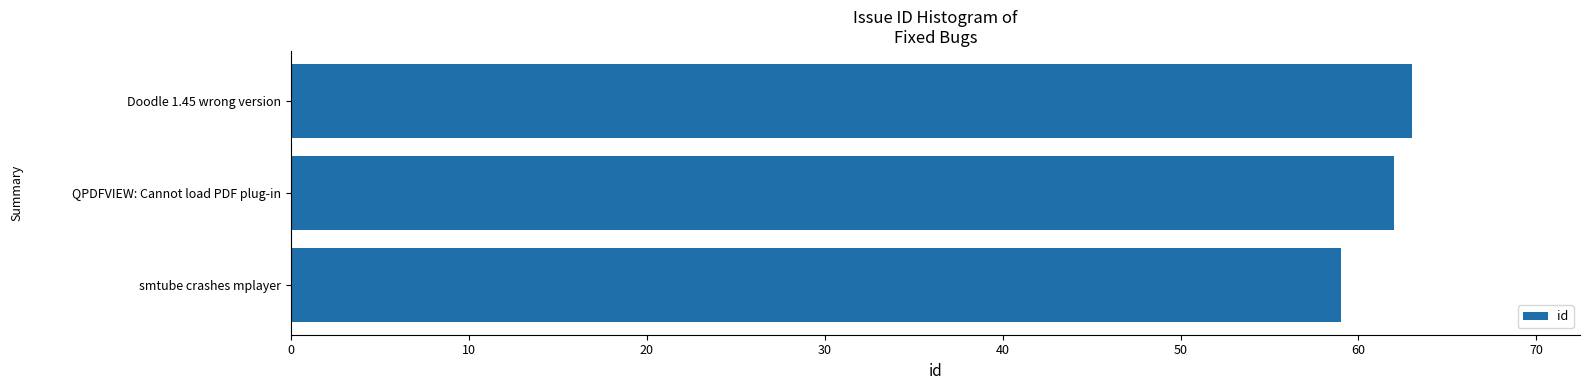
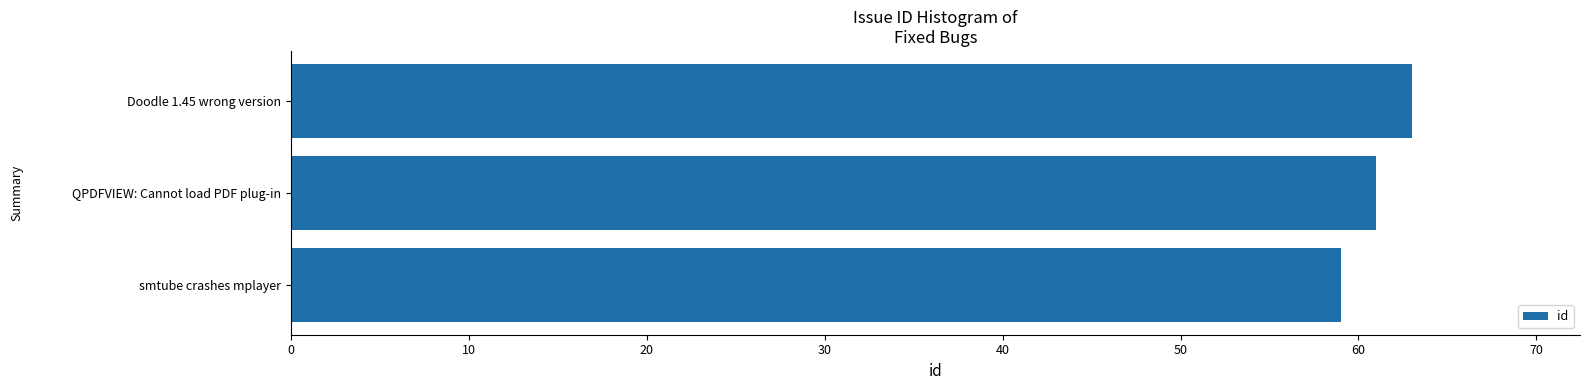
QPDFVIEW: Cannot load PDF plug-in: 62 -> 61
